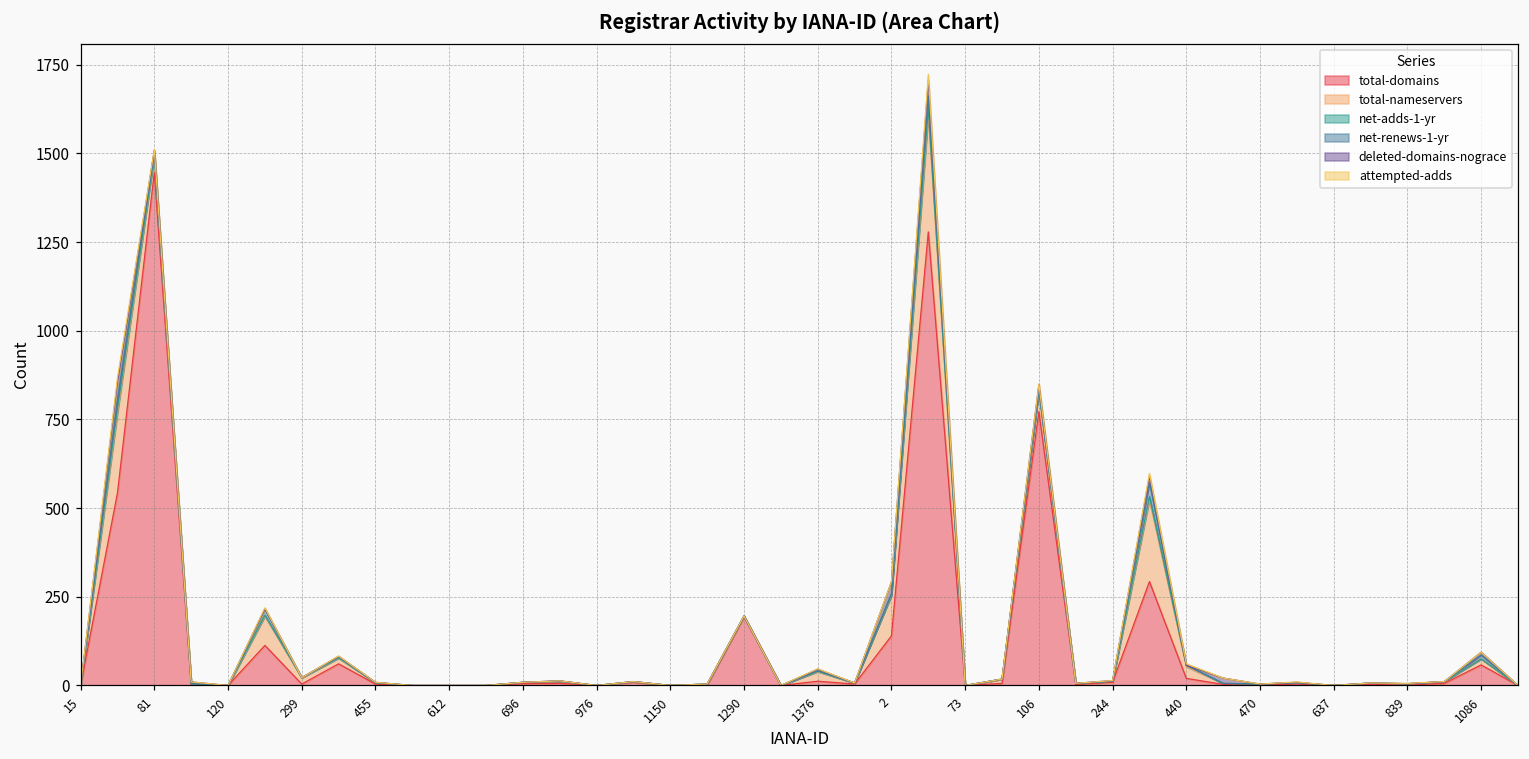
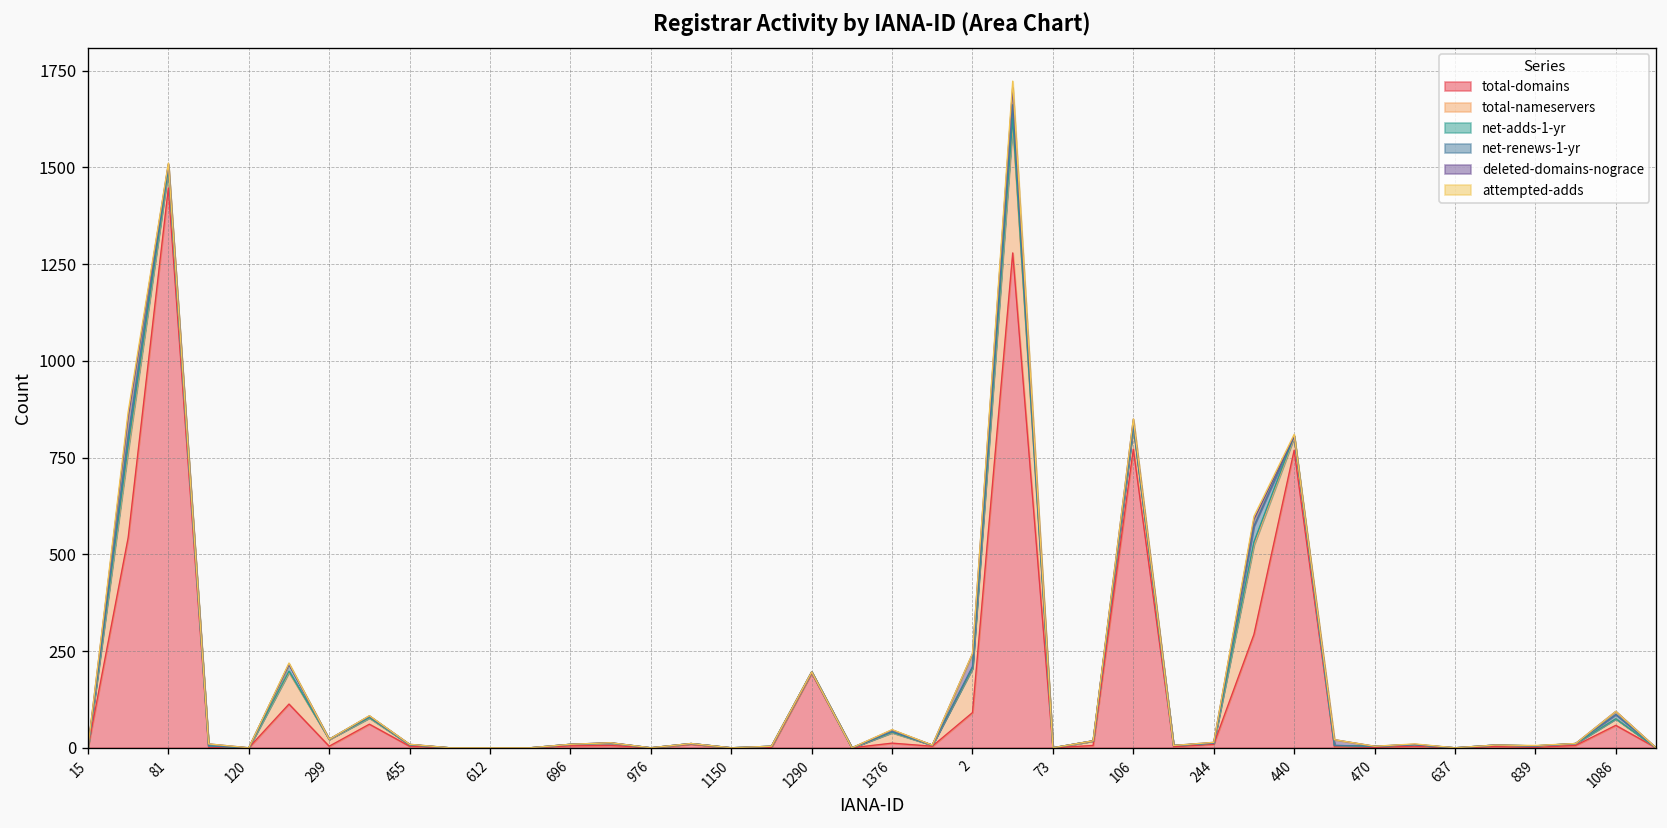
total-domains, 2: 140 -> 90
total-domains, 440: 20 -> 770
